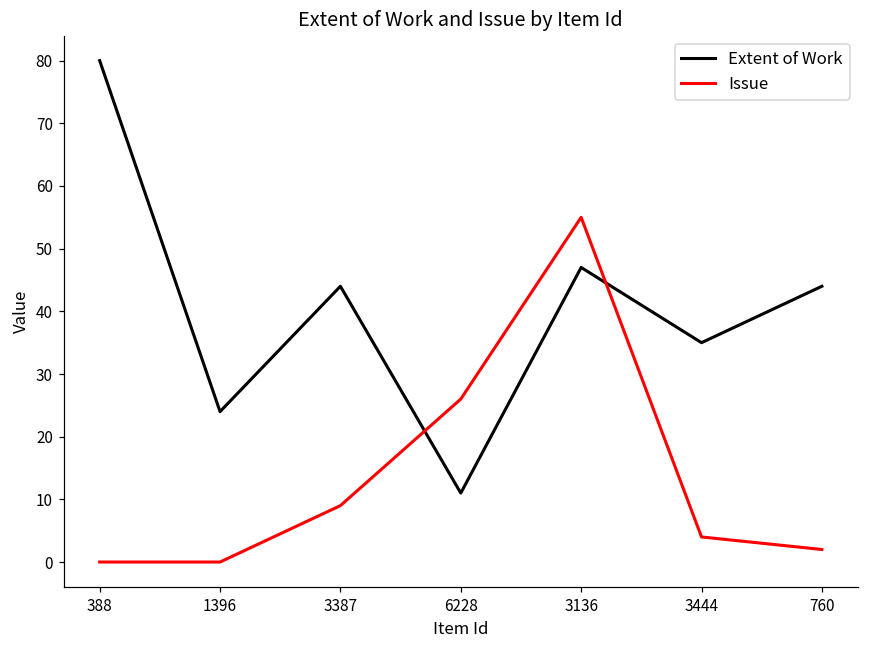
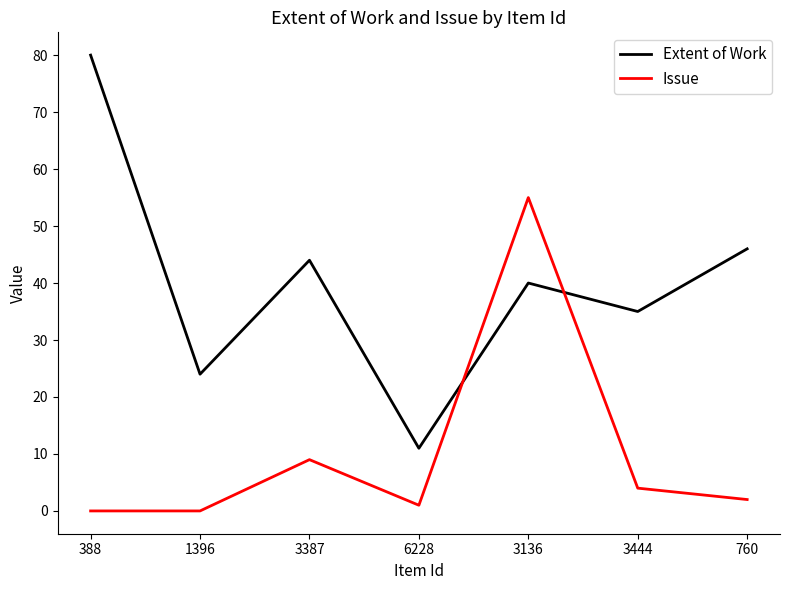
Issue, 6228: 26 -> 1
Extent of Work, 3136: 47 -> 40
Extent of Work, 760: 44 -> 46
